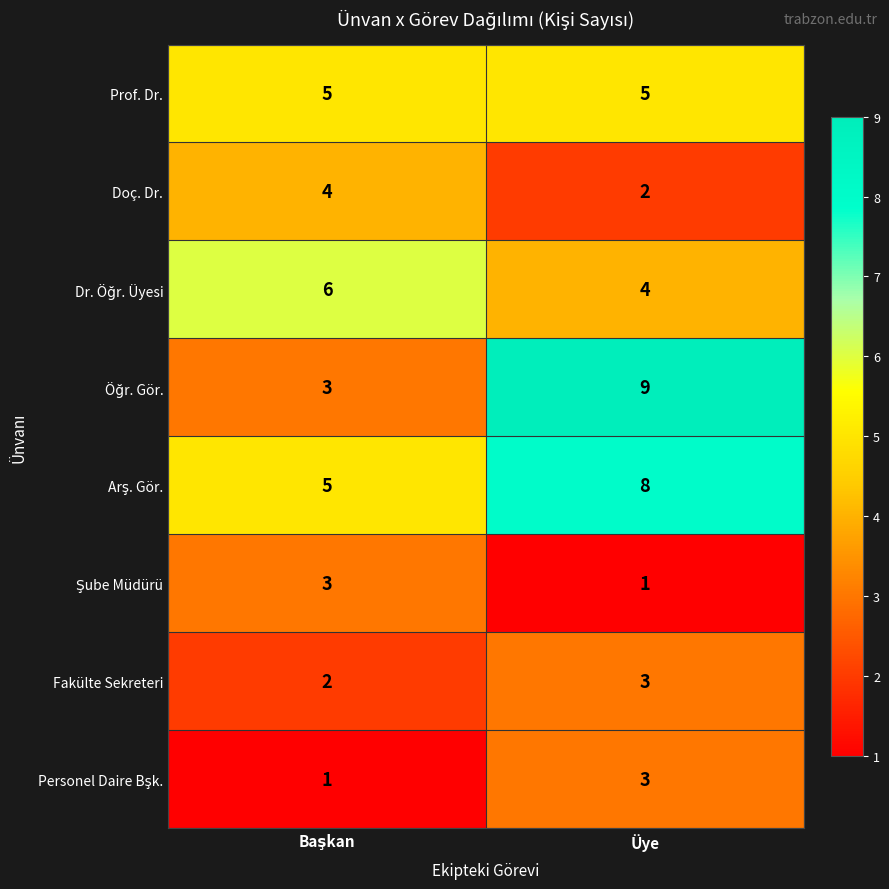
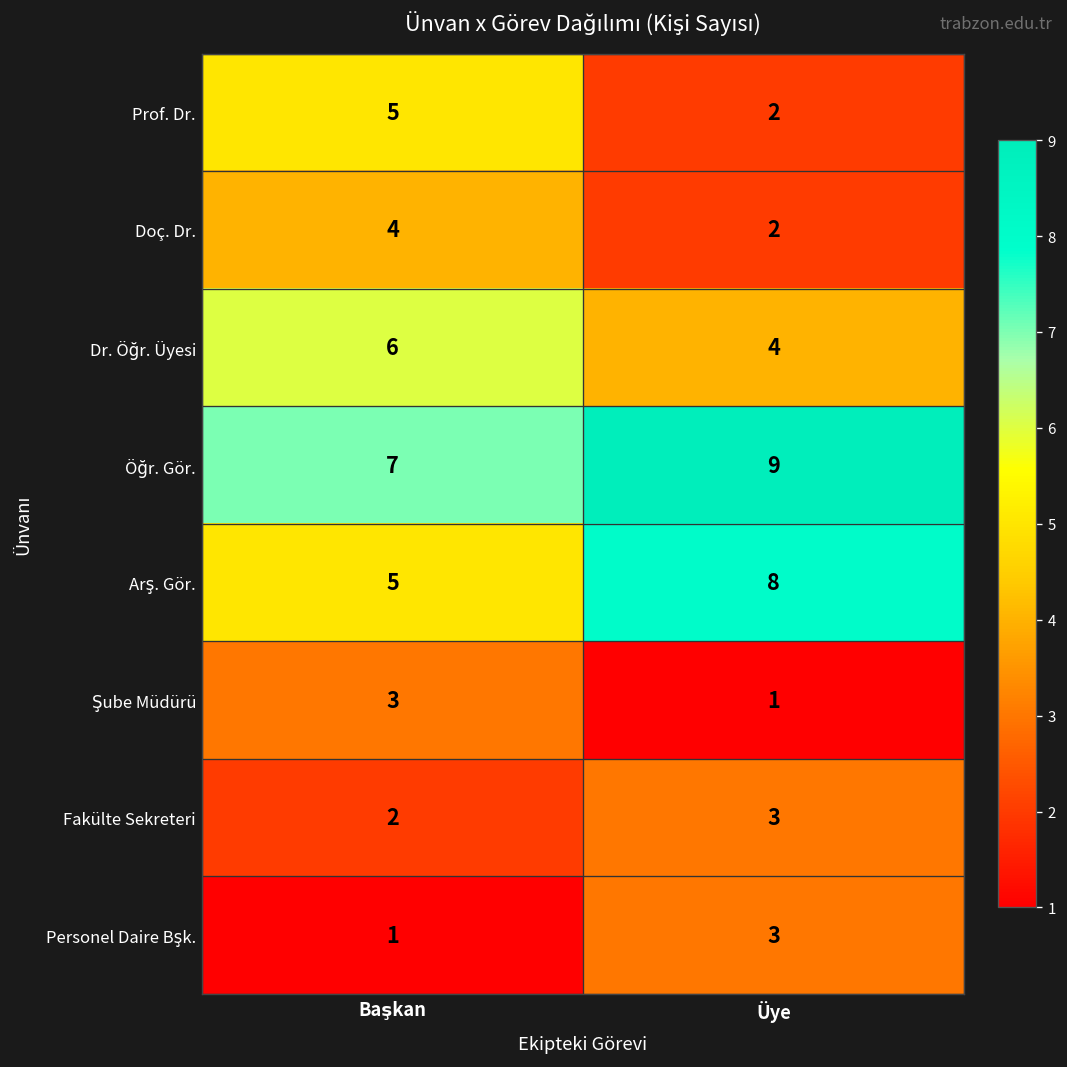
Prof. Dr., Üye: 5 -> 2
Öğr. Gör., Başkan: 3 -> 7
